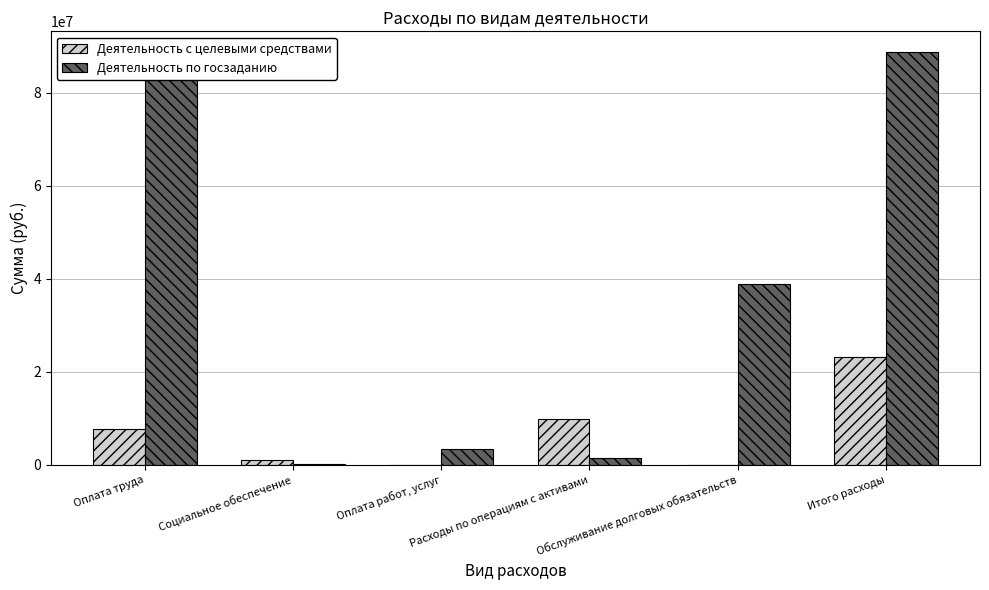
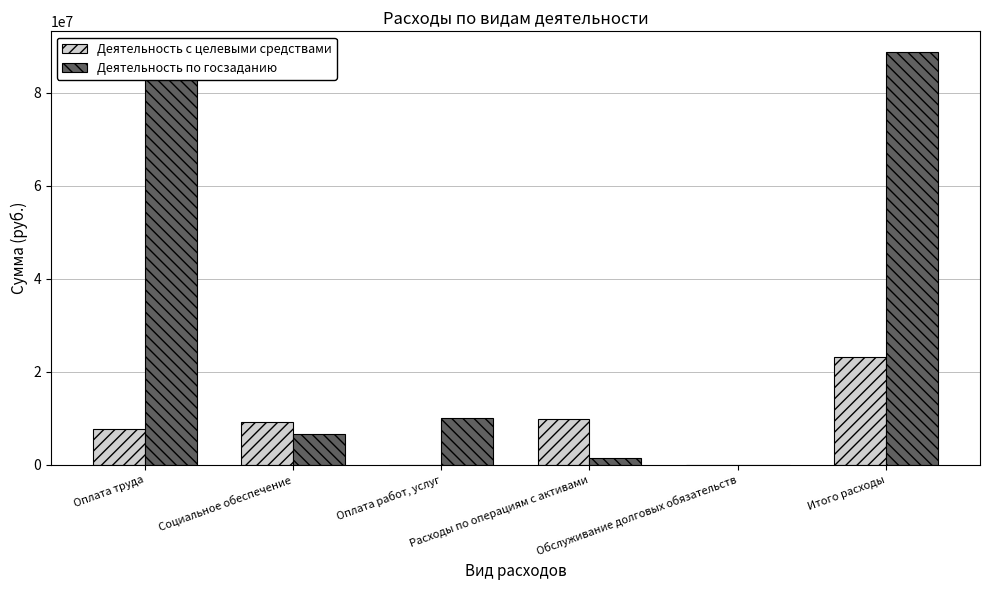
Деятельность с целевыми средствами, Социальное обеспечение: 1000000 -> 9000000
Деятельность по госзаданию, Социальное обеспечение: 0 -> 7000000
Деятельность по госзаданию, Оплата работ, услуг: 3000000 -> 10000000
Деятельность по госзаданию, Обслуживание долговых обязательств: 39000000 -> 0
